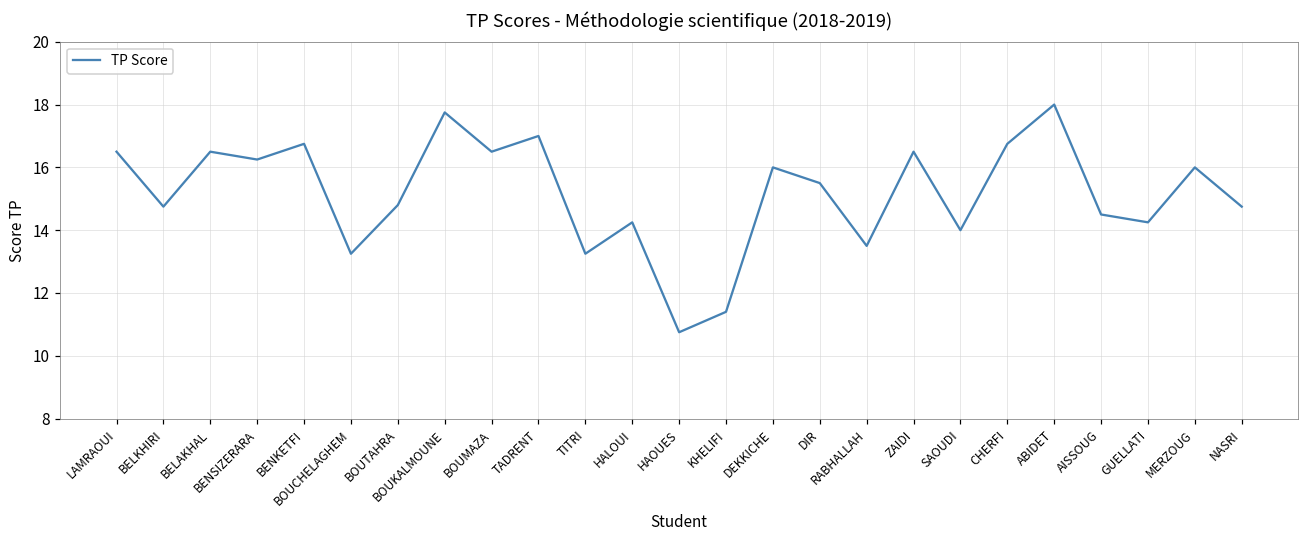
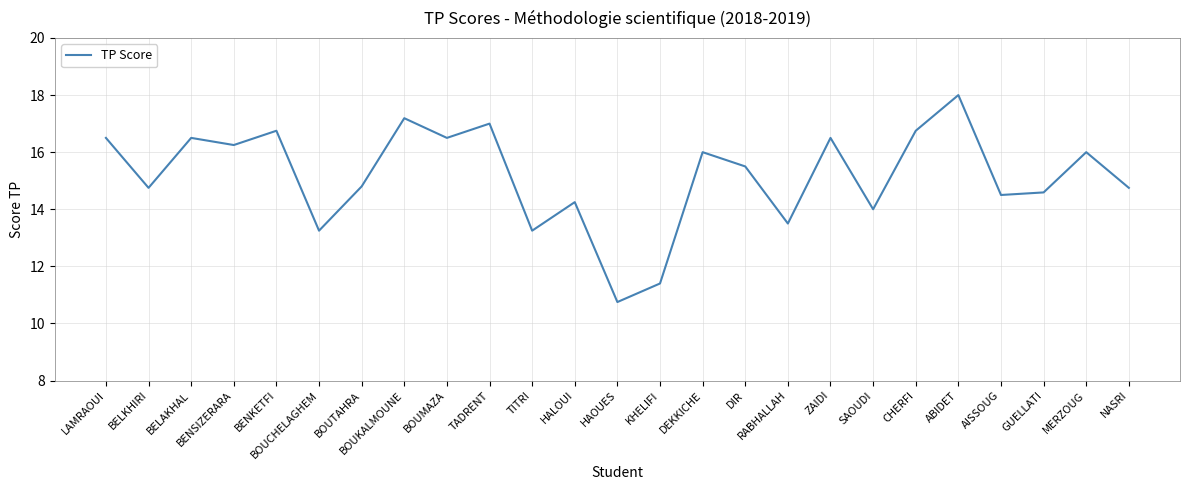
BOUKALMOUNE: 17.8 -> 17.2
GUELLATI: 14.3 -> 14.6
